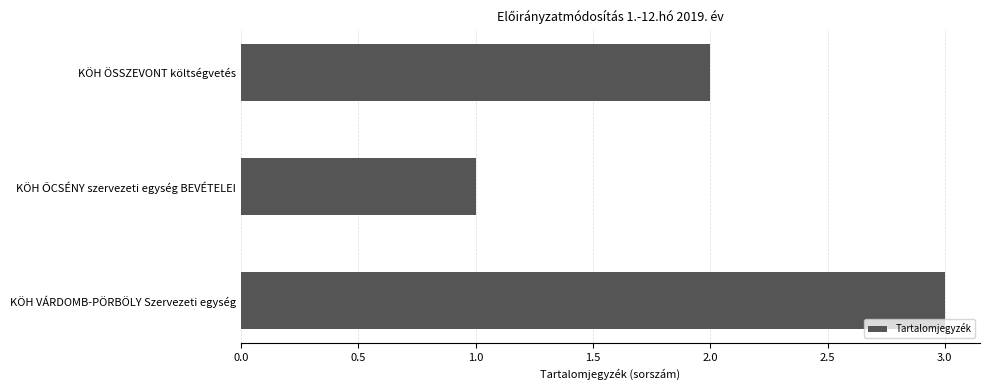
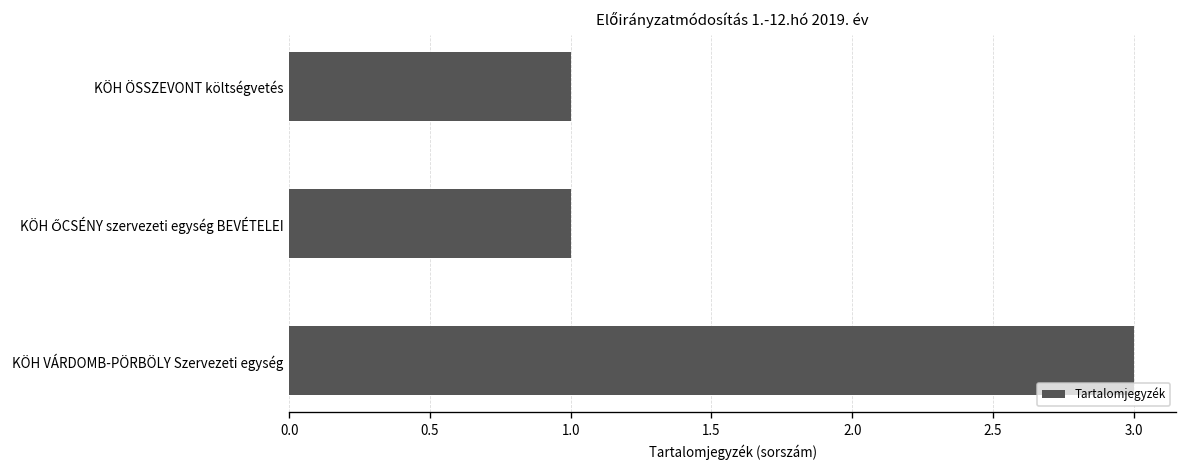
KÖH ÖSSZEVONT költségvetés: 2 -> 1
